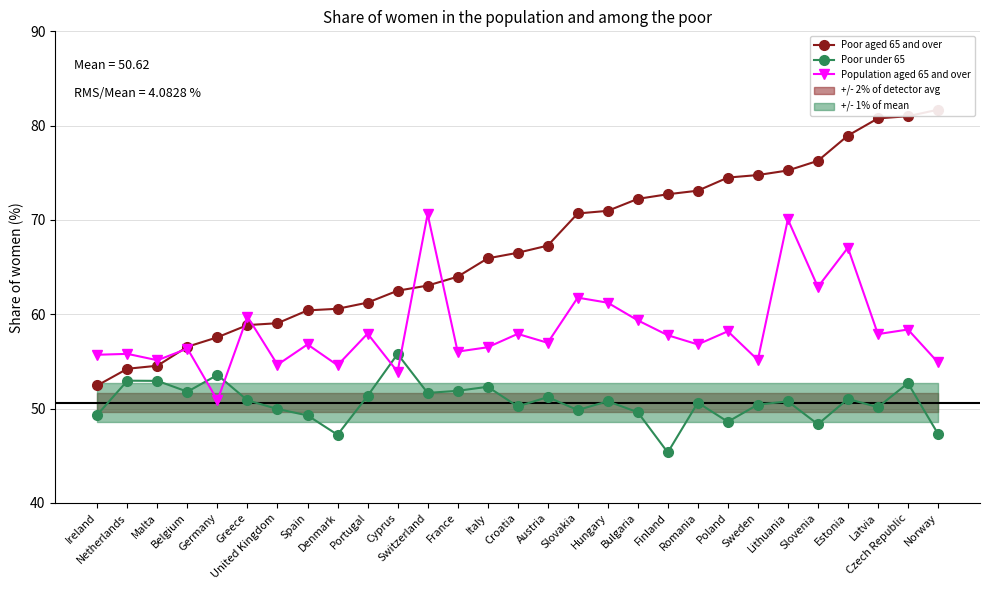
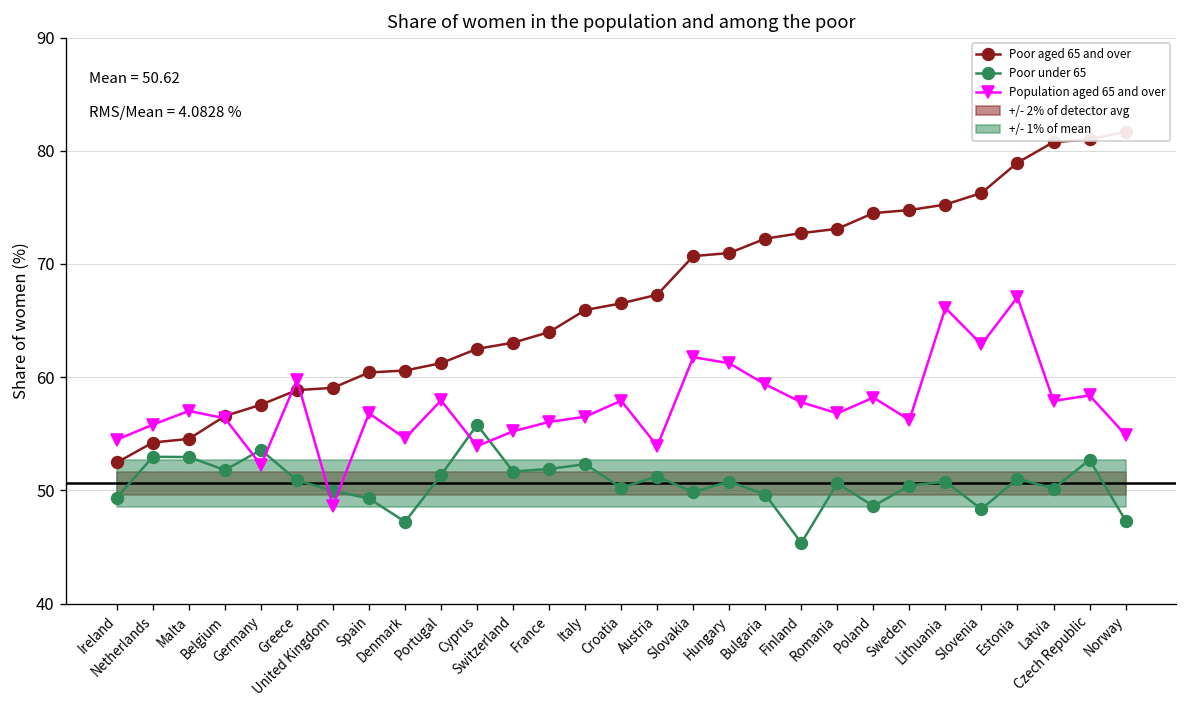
Population aged 65 and over, Ireland: 56 -> 54
Population aged 65 and over, Malta: 55 -> 57
Population aged 65 and over, Germany: 51 -> 52
Population aged 65 and over, United Kingdom: 55 -> 49
Population aged 65 and over, Switzerland: 71 -> 55
Population aged 65 and over, Austria: 57 -> 54
Population aged 65 and over, Sweden: 55 -> 56
Population aged 65 and over, Lithuania: 70 -> 66
